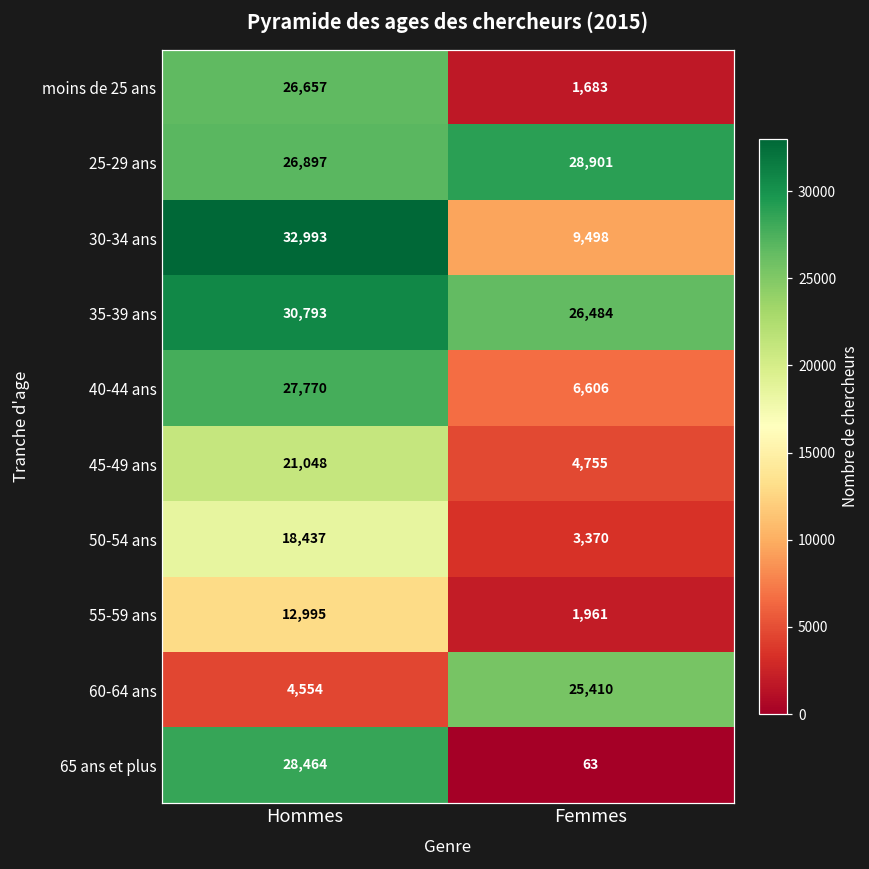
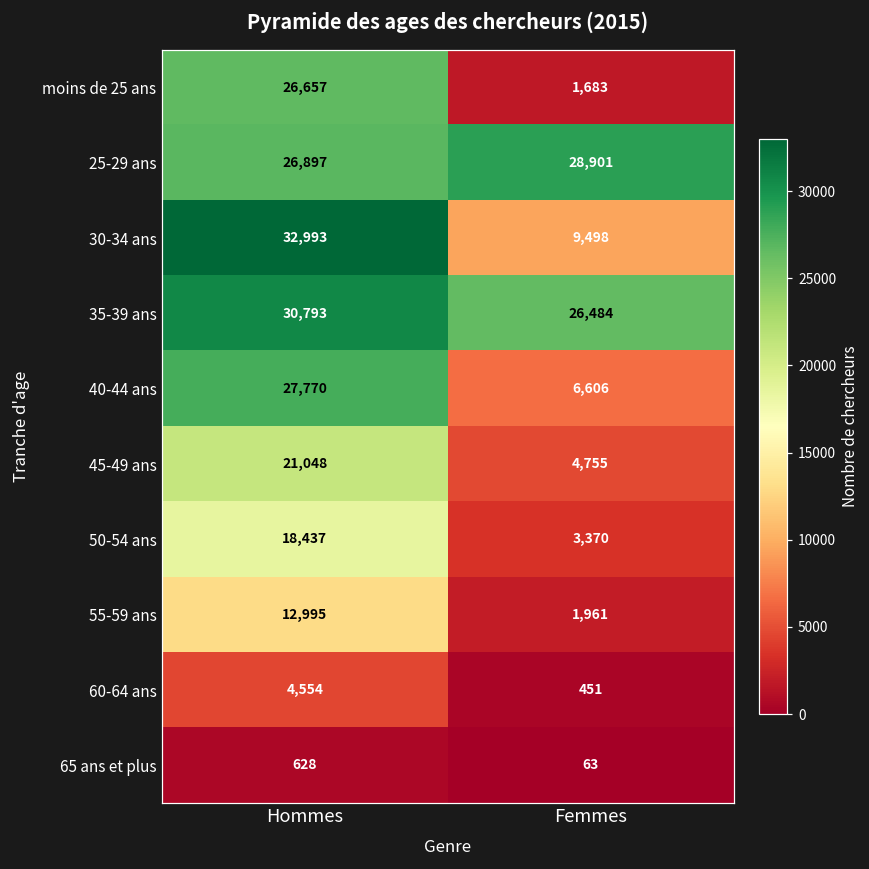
60-64 ans, Femmes: 25,410 -> 451
65 ans et plus, Hommes: 28,464 -> 628
